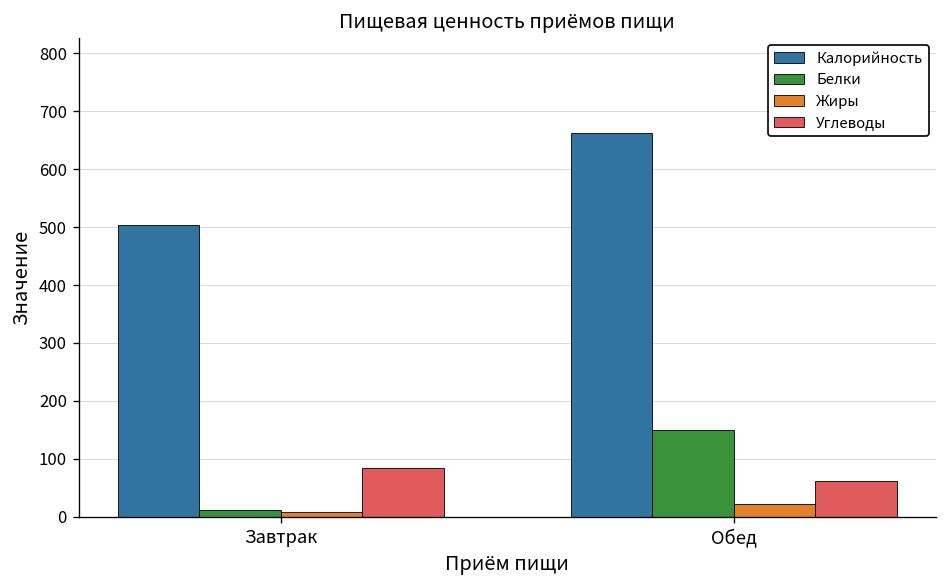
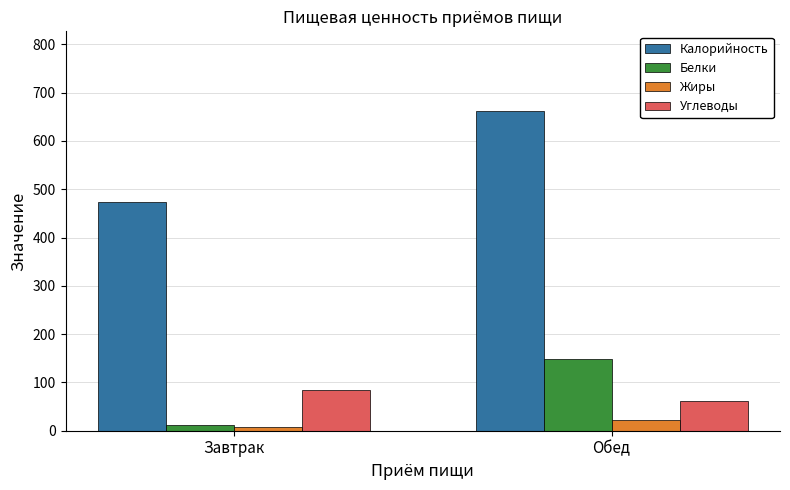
Калорийность, Завтрак: 500 -> 470
